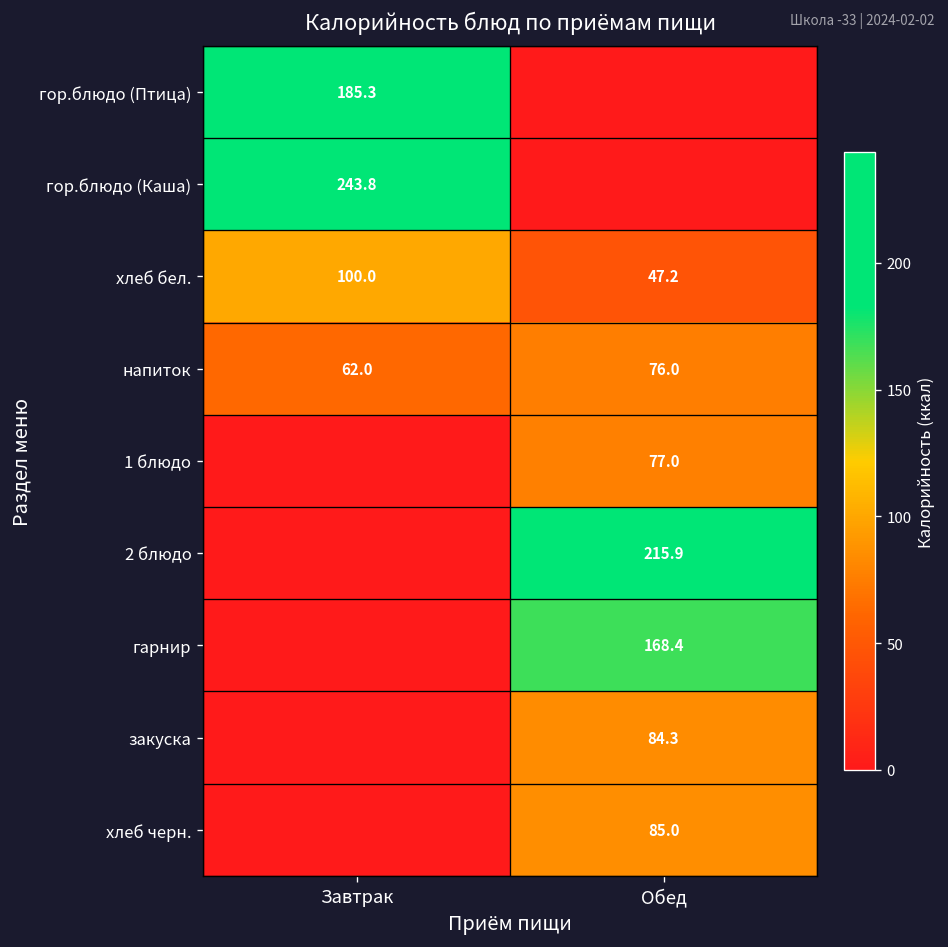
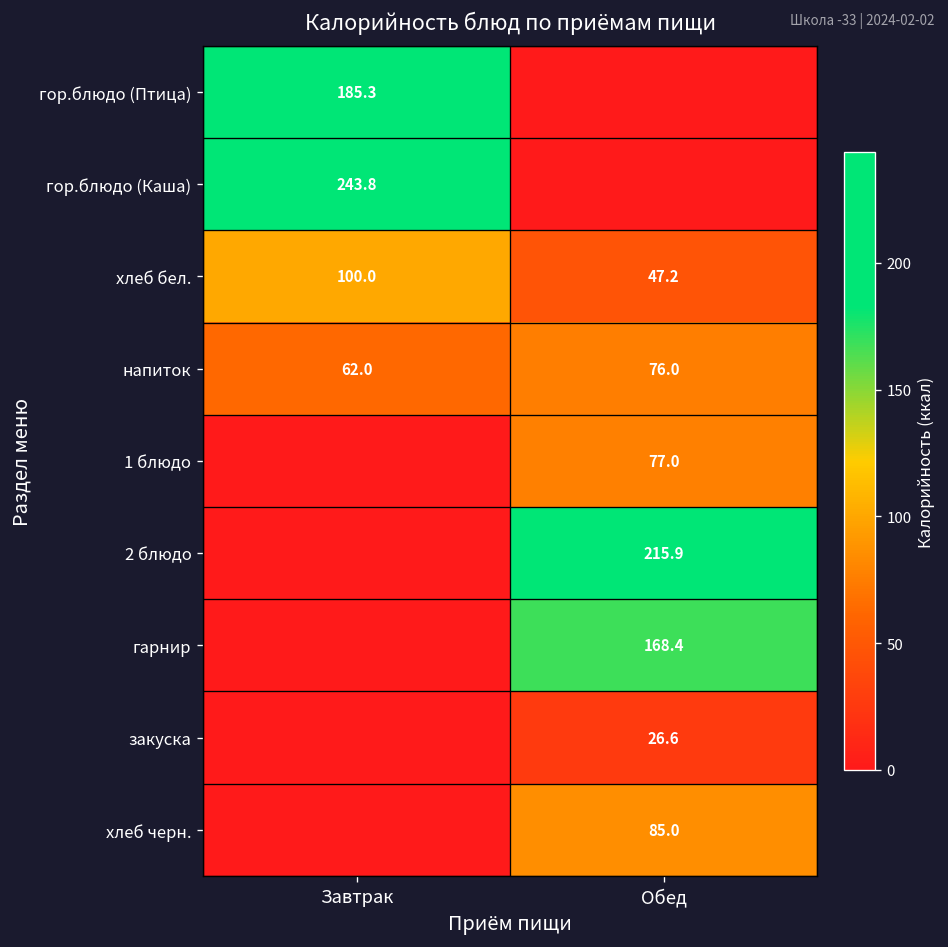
закуска, Обед: 84.3 -> 26.6
